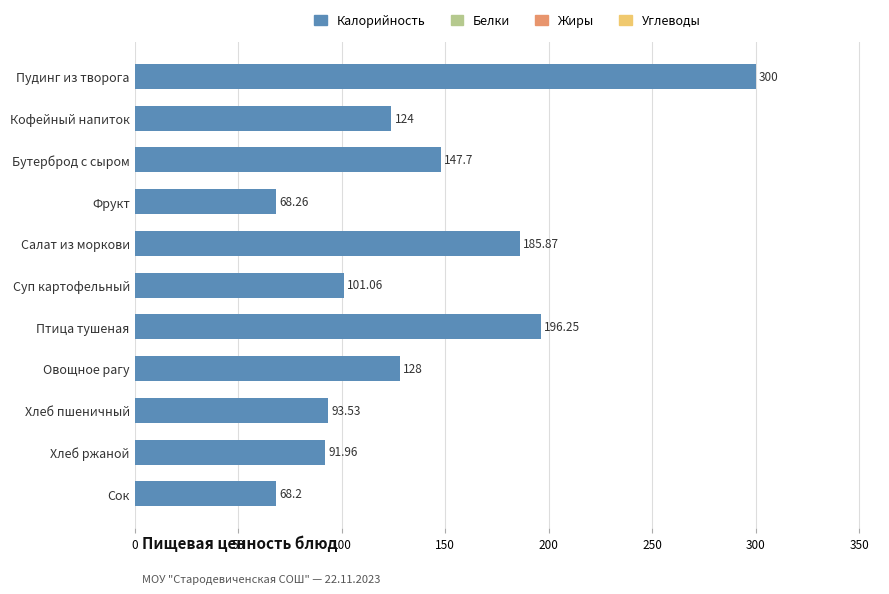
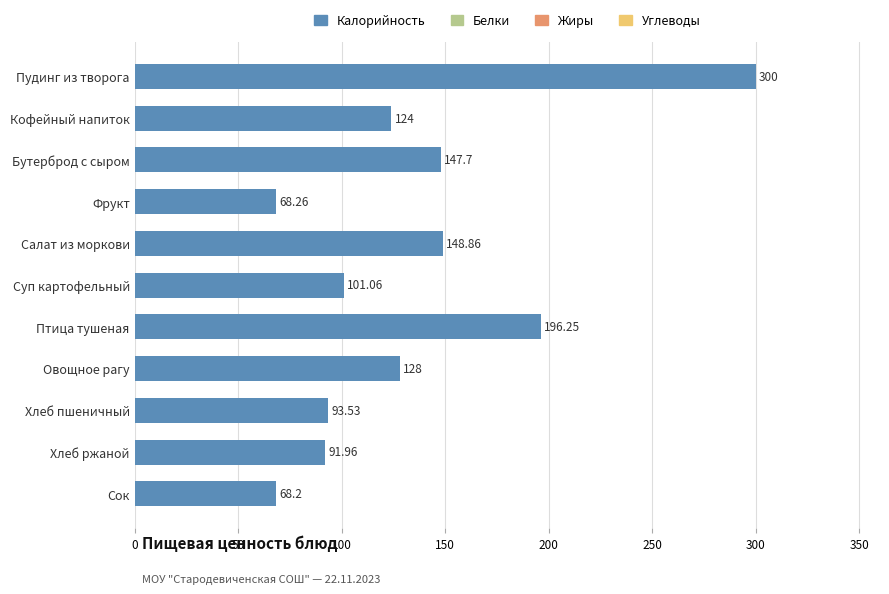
Салат из моркови: 185.87 -> 148.86
